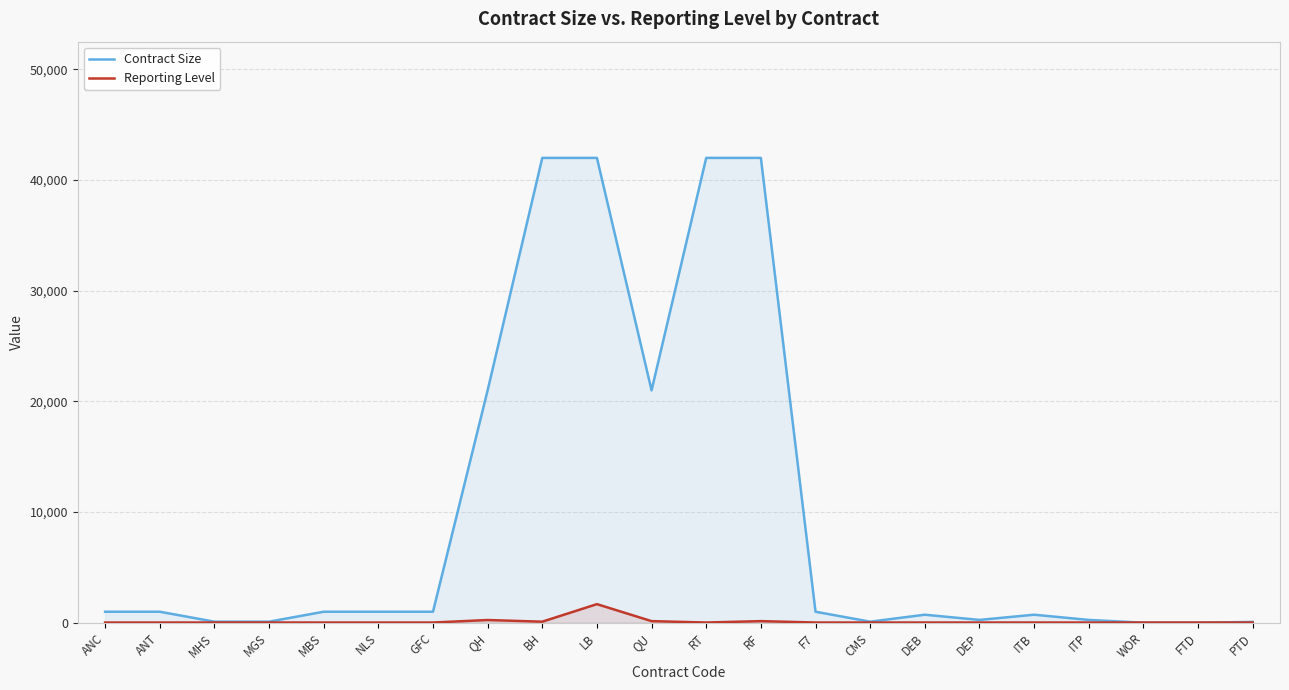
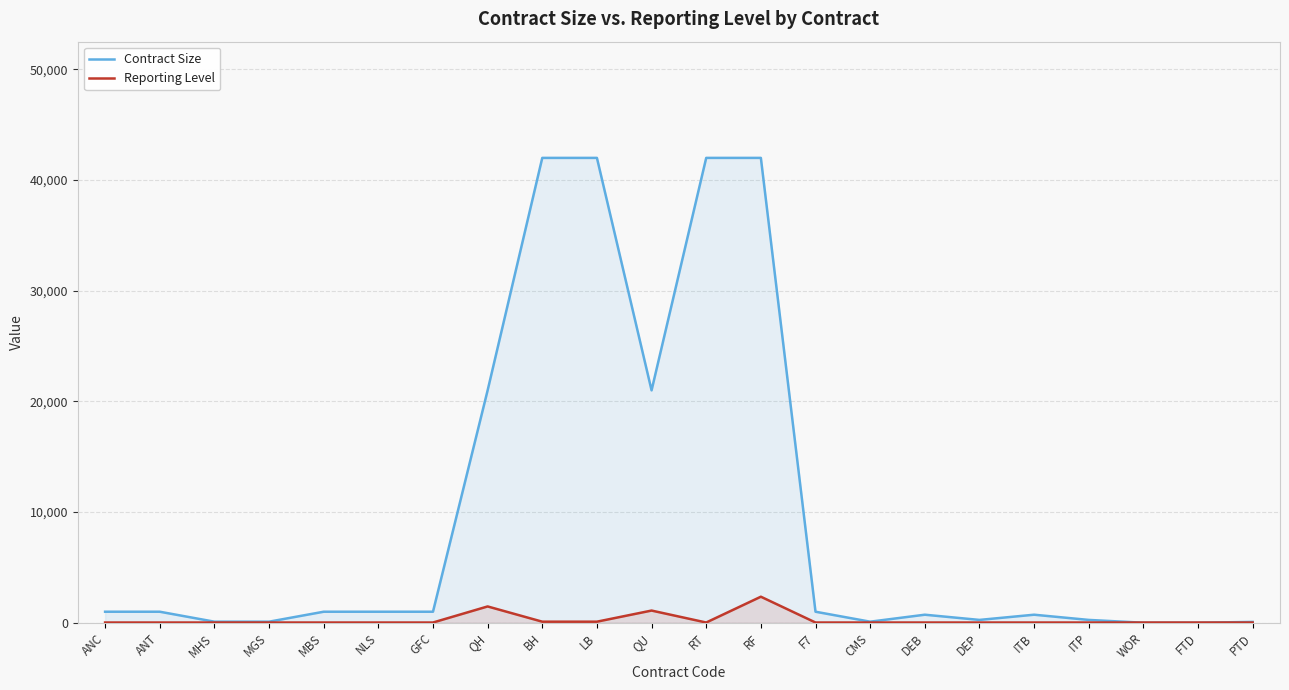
Reporting Level, QH: 300 -> 1,500
Reporting Level, LB: 1,700 -> 100
Reporting Level, QU: 200 -> 1,100
Reporting Level, RF: 200 -> 2,400
